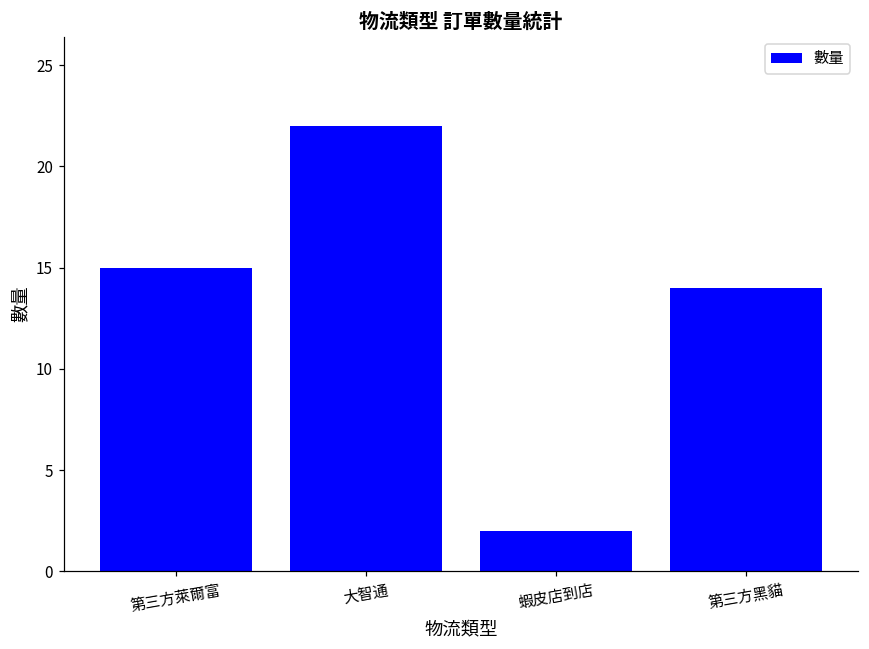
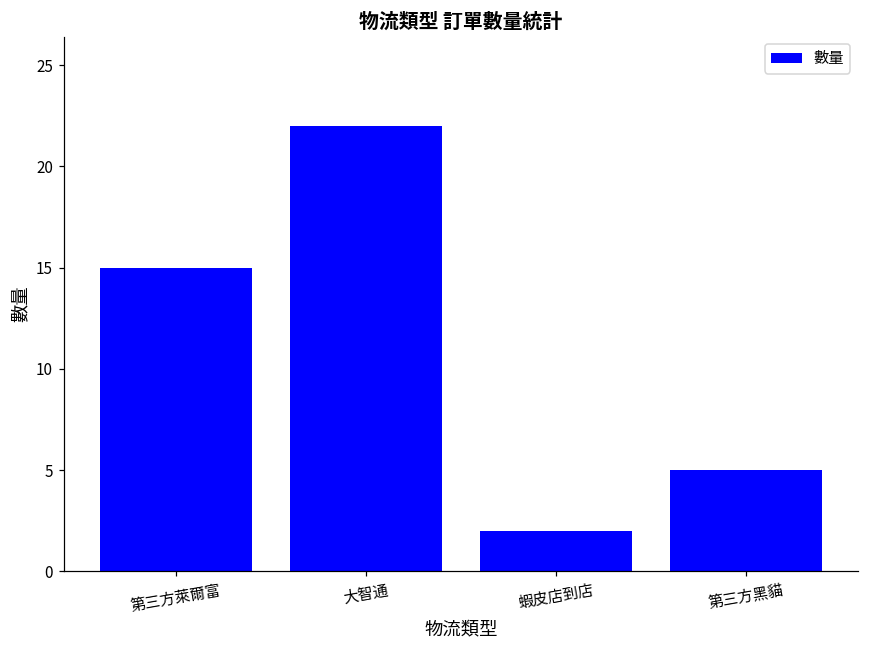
第三方黑貓: 14 -> 5
